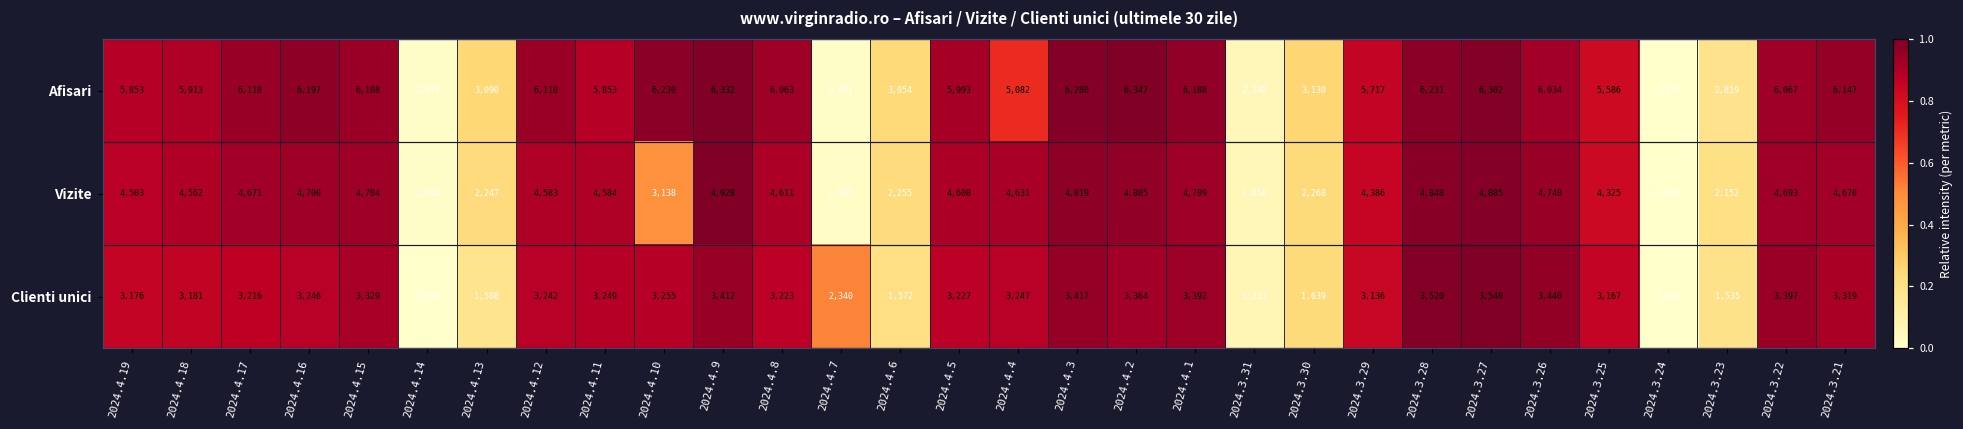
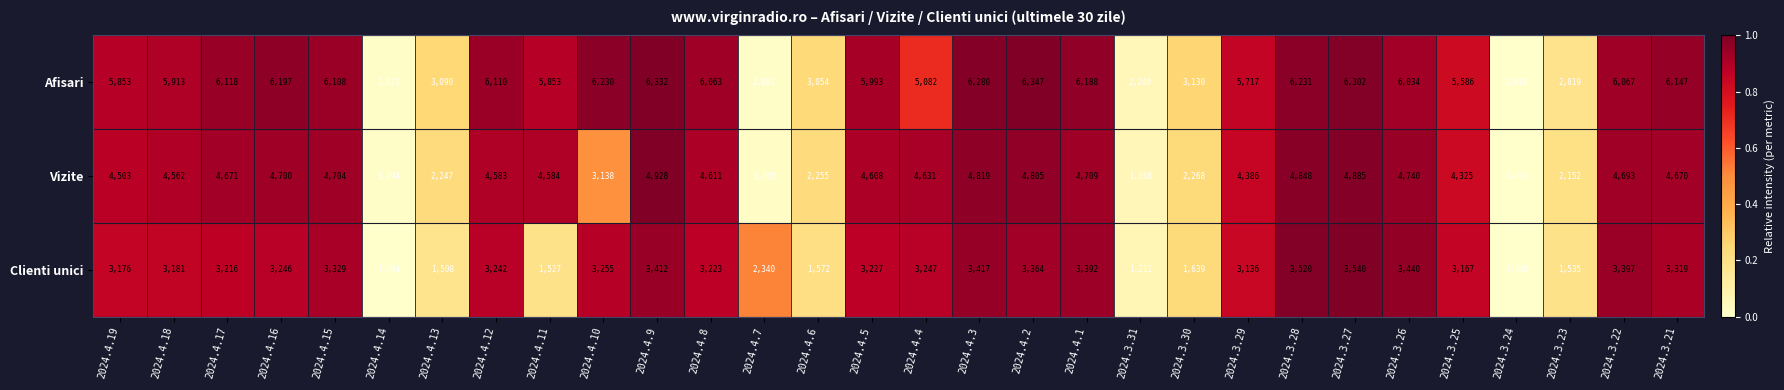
Clienti unici, 2024.4.11: 3,249 -> 1,527
